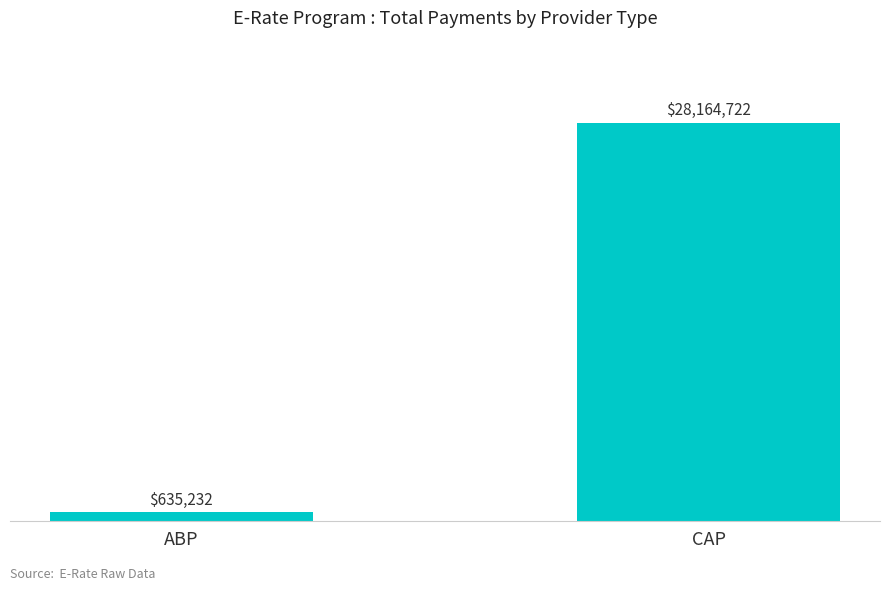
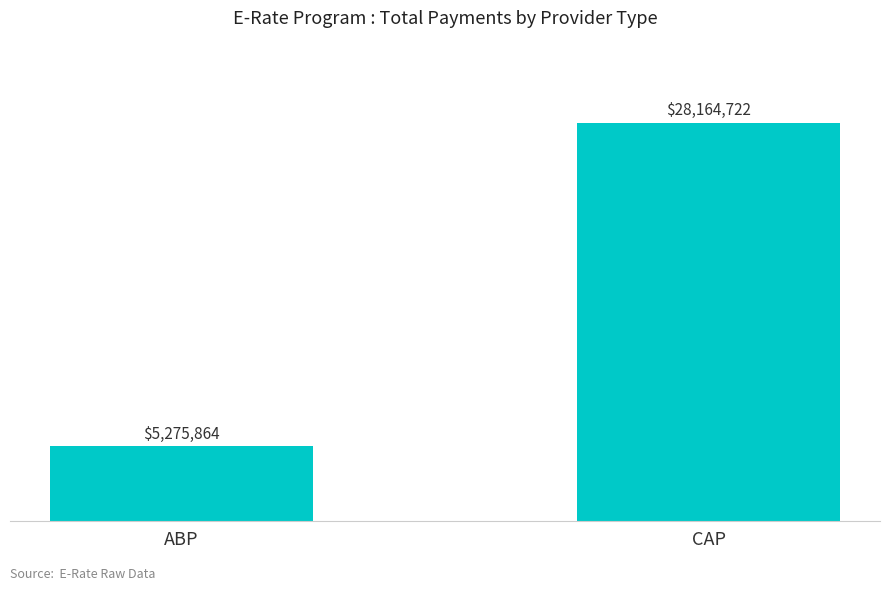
ABP: $635,232 -> $5,275,864
